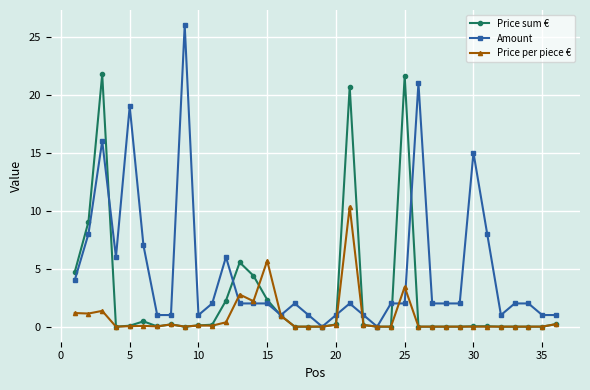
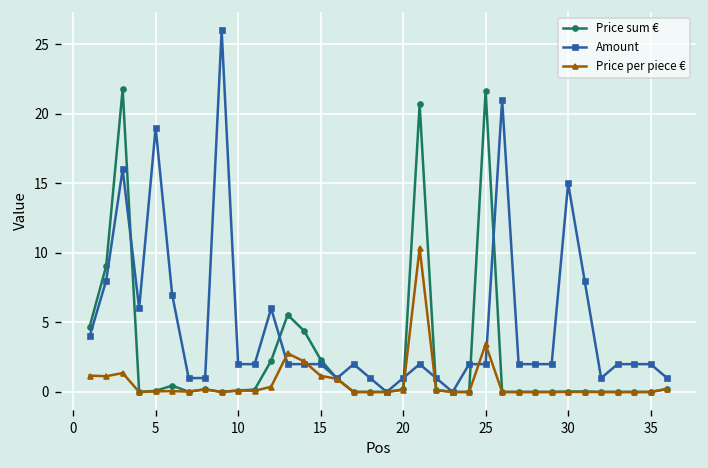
Amount, 10: 1 -> 2
Price per piece €, 15: 5.7 -> 1.2
Amount, 35: 1 -> 2
